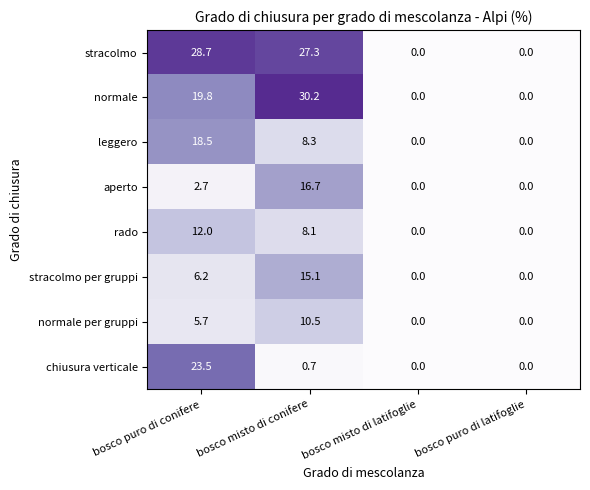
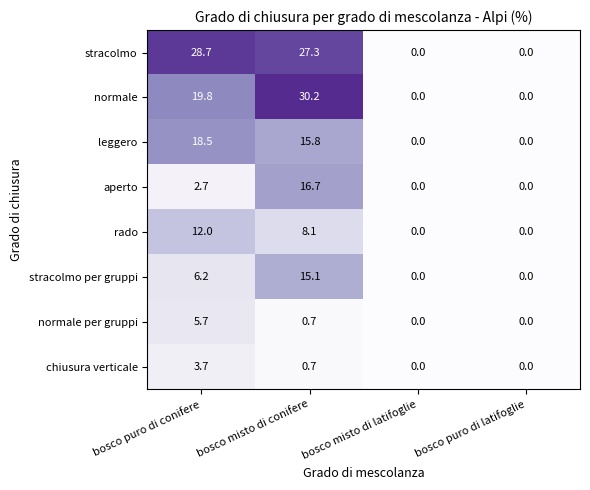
leggero, bosco misto di conifere: 8.3 -> 15.8
normale per gruppi, bosco misto di conifere: 10.5 -> 0.7
chiusura verticale, bosco puro di conifere: 23.5 -> 3.7
